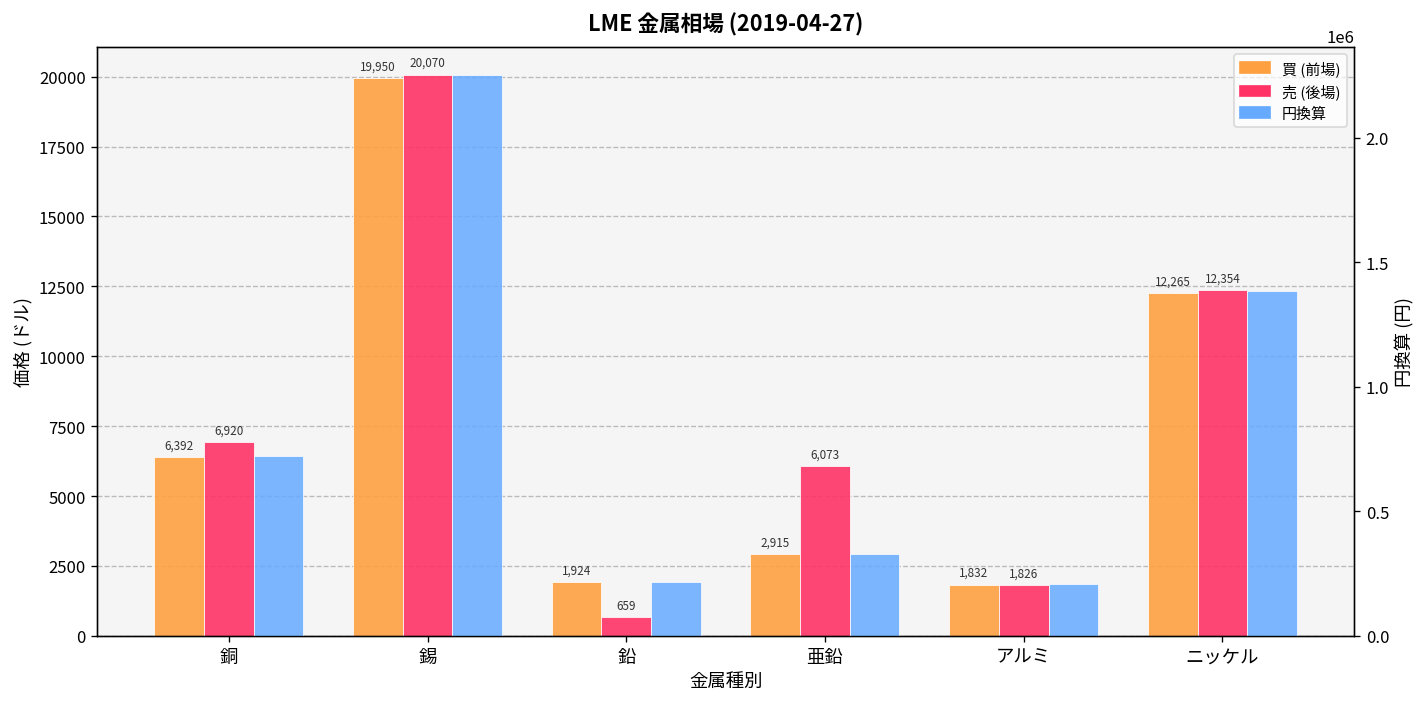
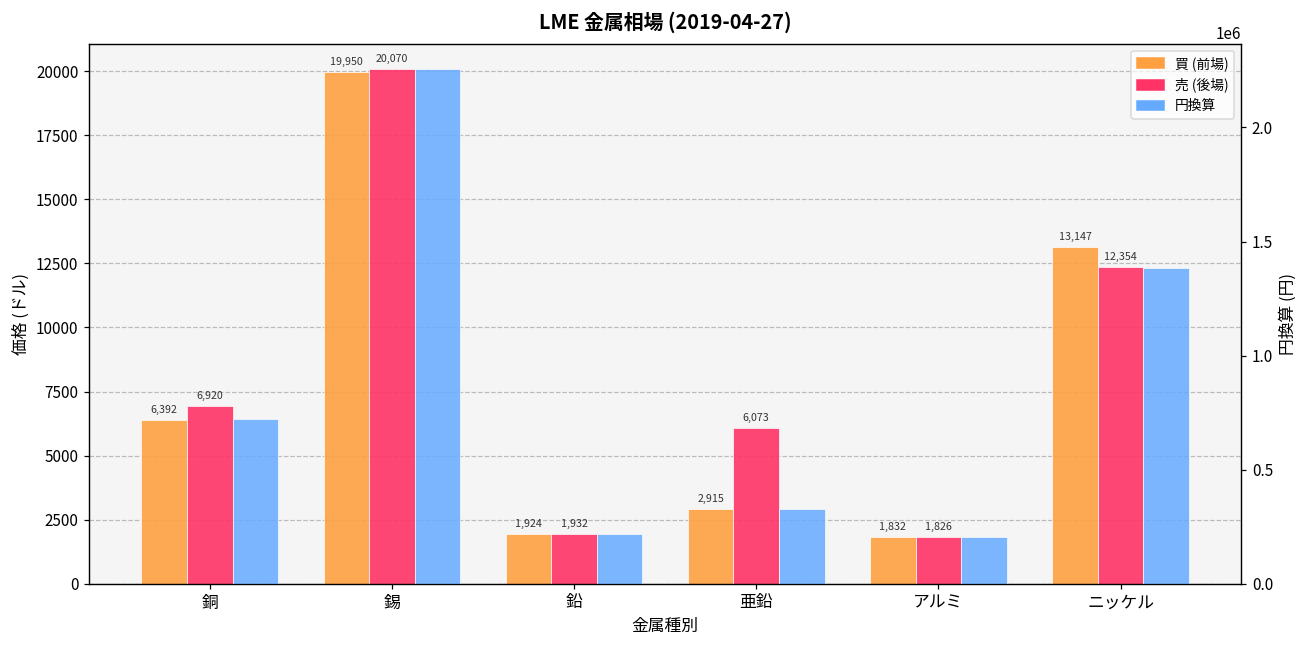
売 (後場), 鉛: 659 -> 1,932
買 (前場), ニッケル: 12,265 -> 13,147
